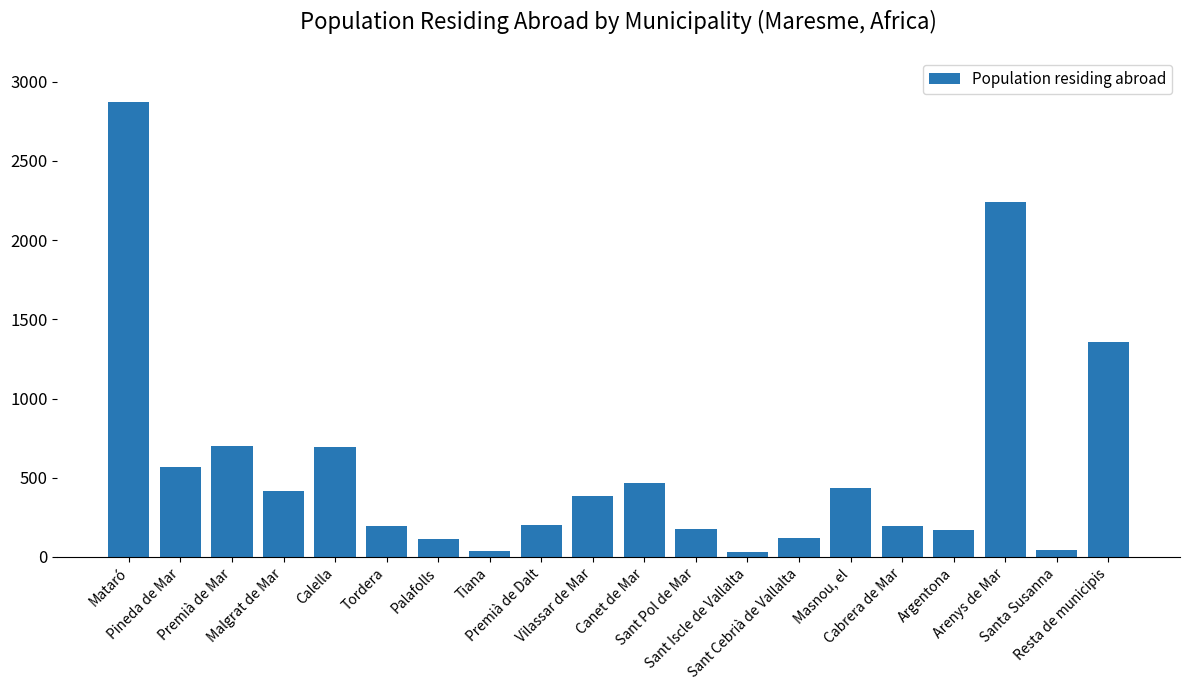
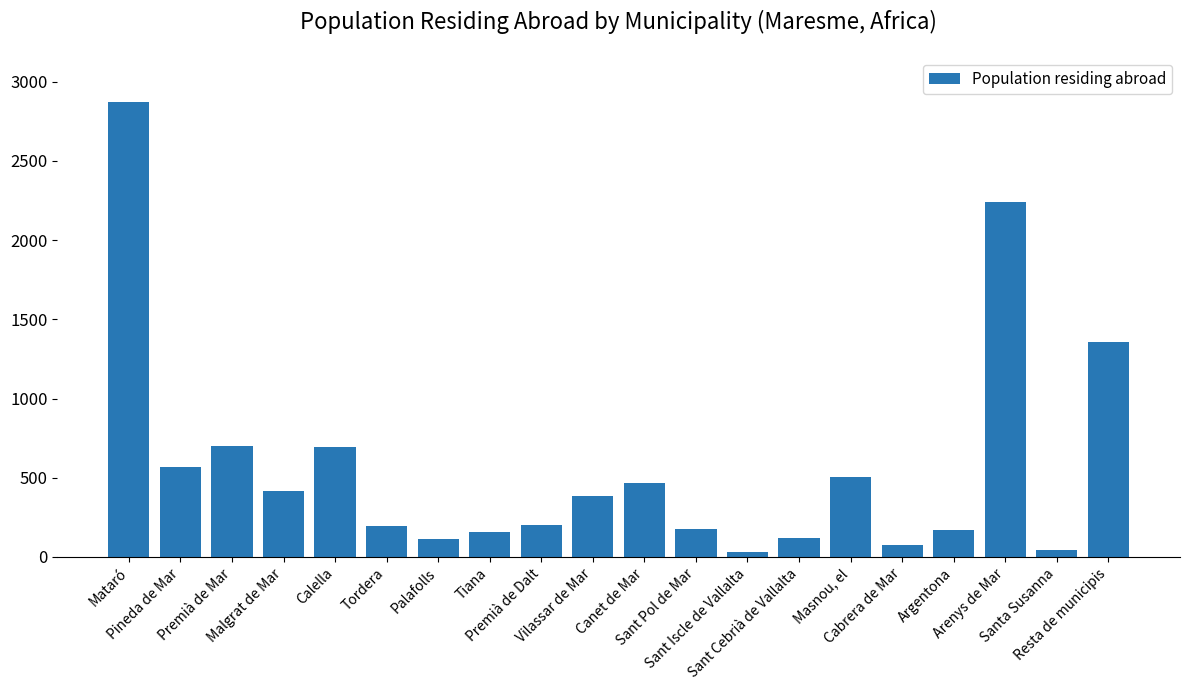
Tiana: 40 -> 160
Masnou, el: 440 -> 500
Cabrera de Mar: 200 -> 80
